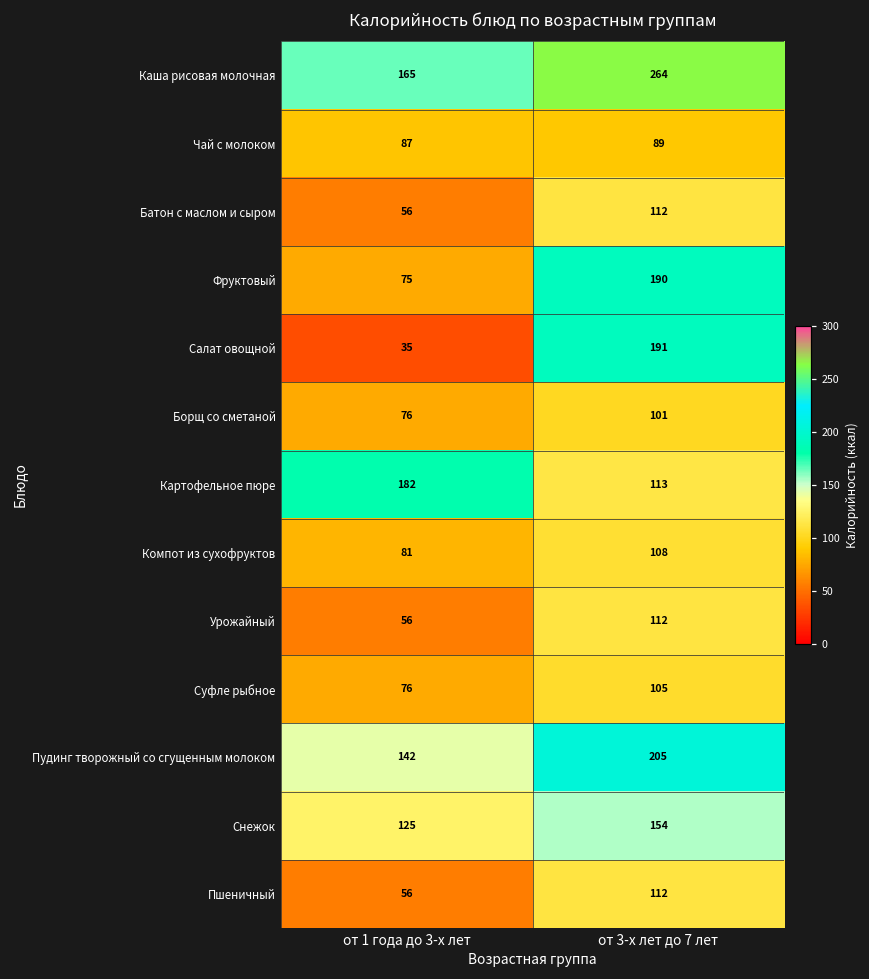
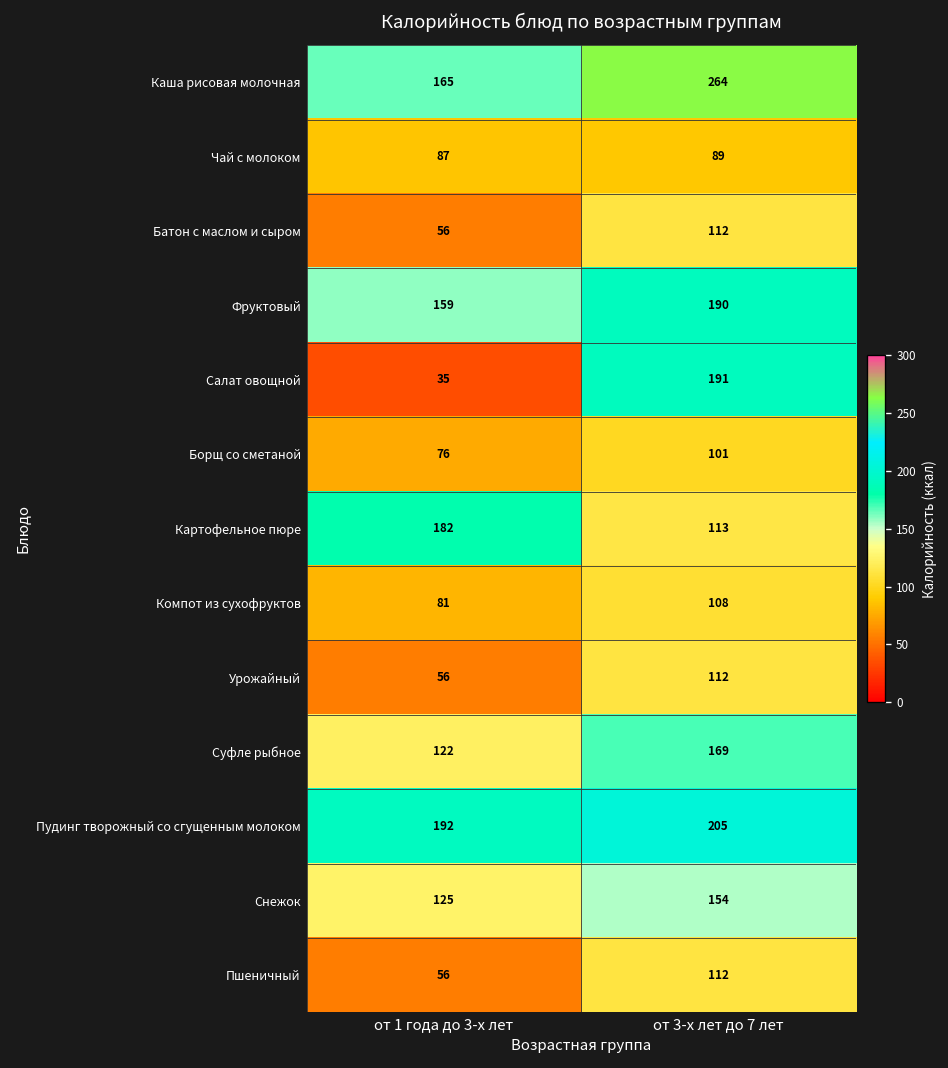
Фруктовый, от 1 года до 3-х лет: 75 -> 159
Суфле рыбное, от 1 года до 3-х лет: 76 -> 122
Суфле рыбное, от 3-х лет до 7 лет: 105 -> 169
Пудинг творожный со сгущенным молоком, от 1 года до 3-х лет: 142 -> 192
